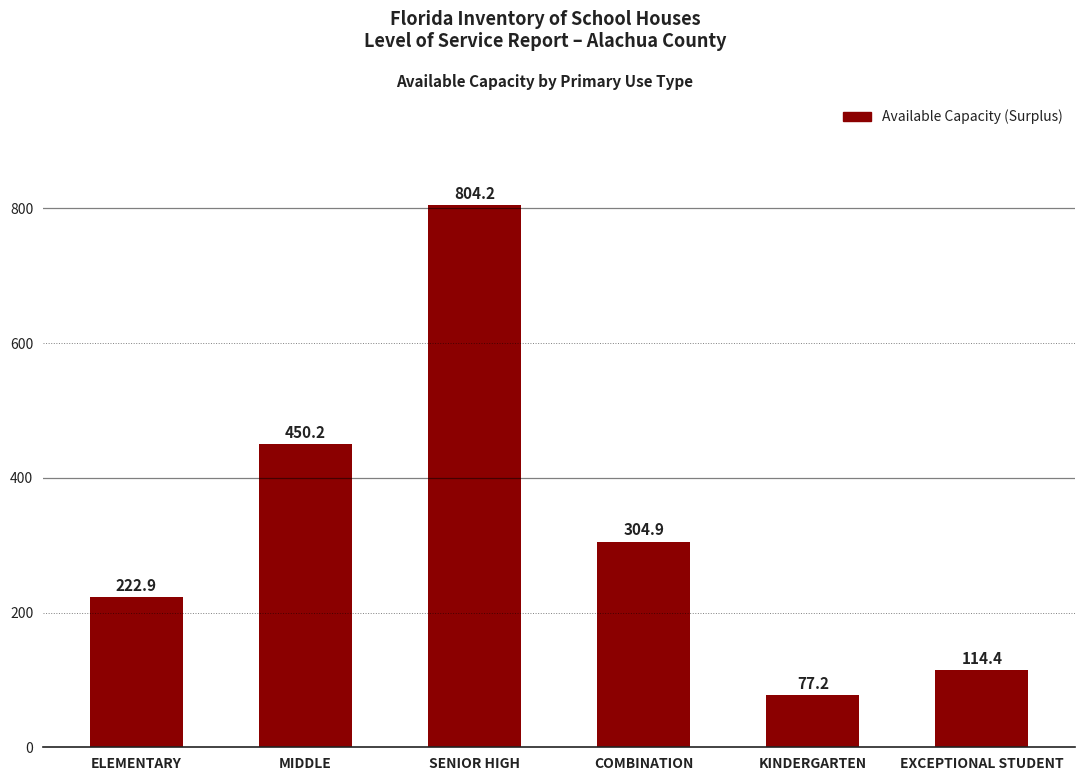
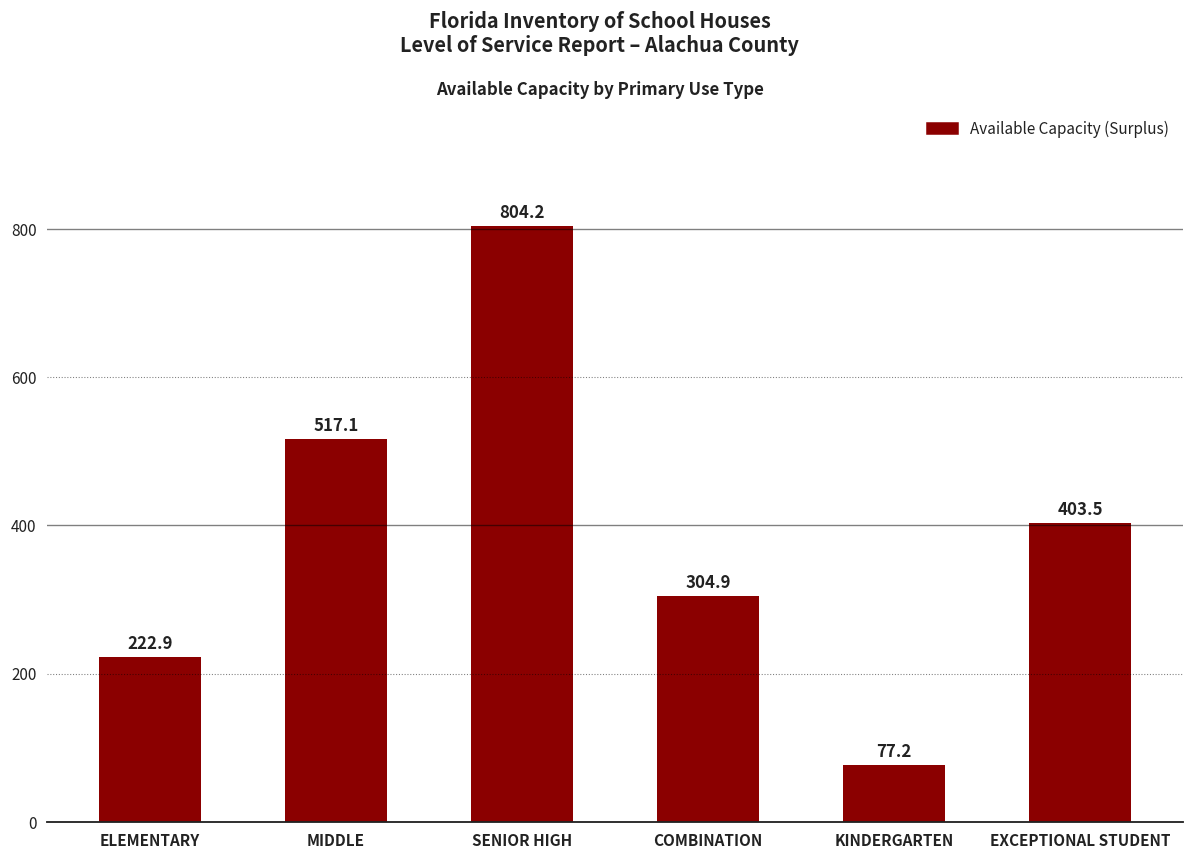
MIDDLE: 450.2 -> 517.1
EXCEPTIONAL STUDENT: 114.4 -> 403.5
